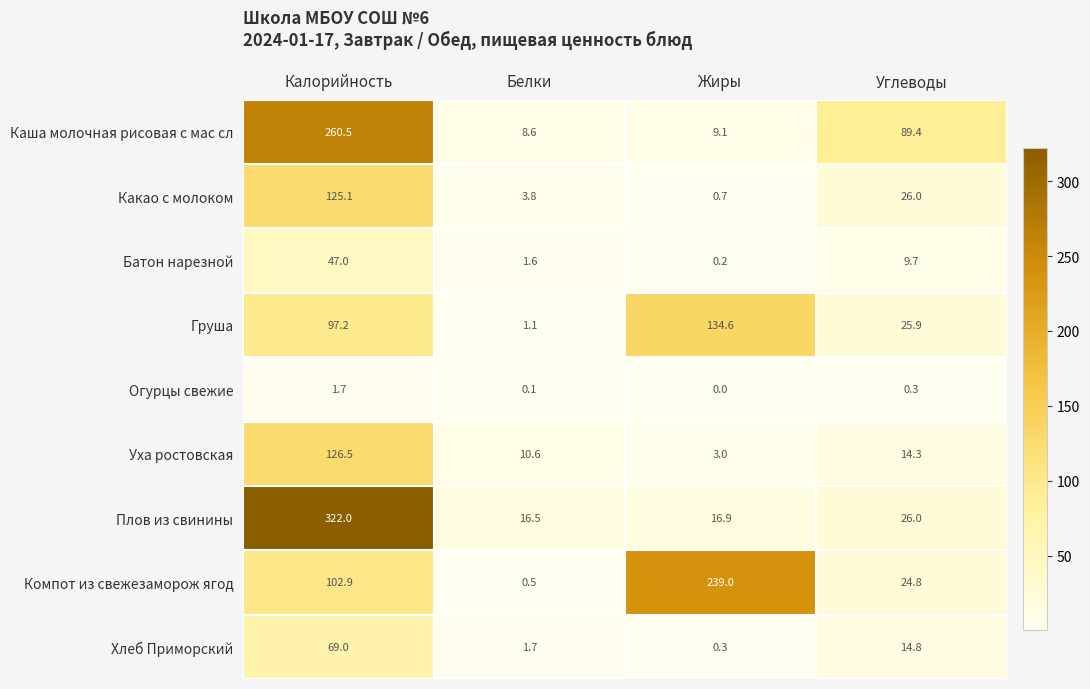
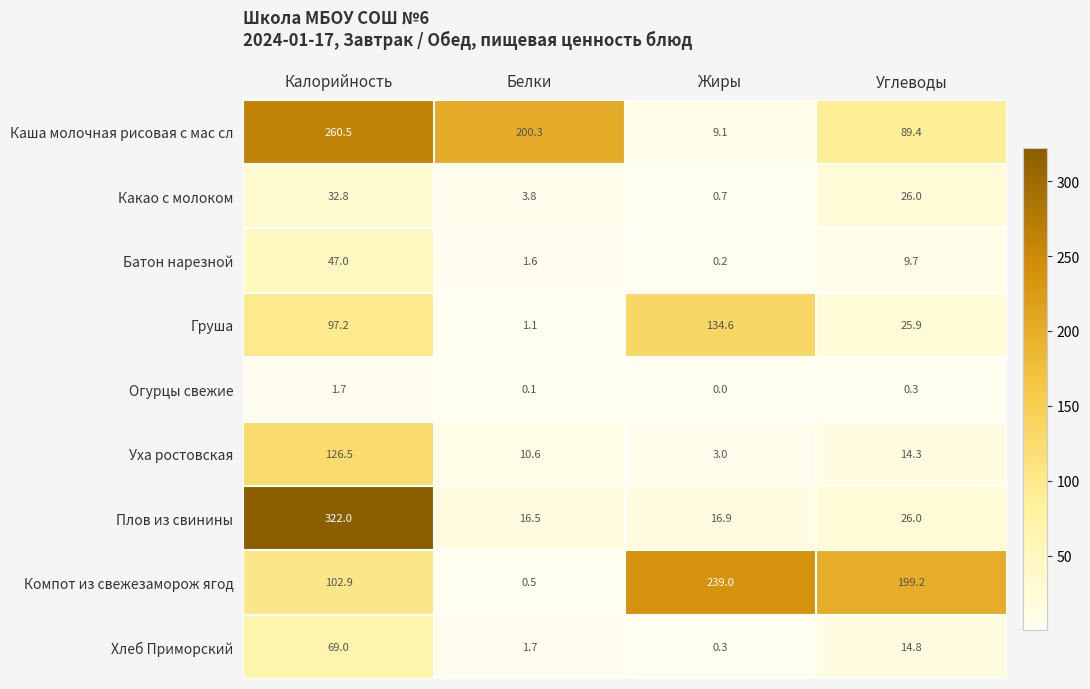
Каша молочная рисовая с мас сл, Белки: 8.6 -> 200.3
Какао с молоком, Калорийность: 125.1 -> 32.8
Компот из свежезаморож ягод, Углеводы: 24.8 -> 199.2
